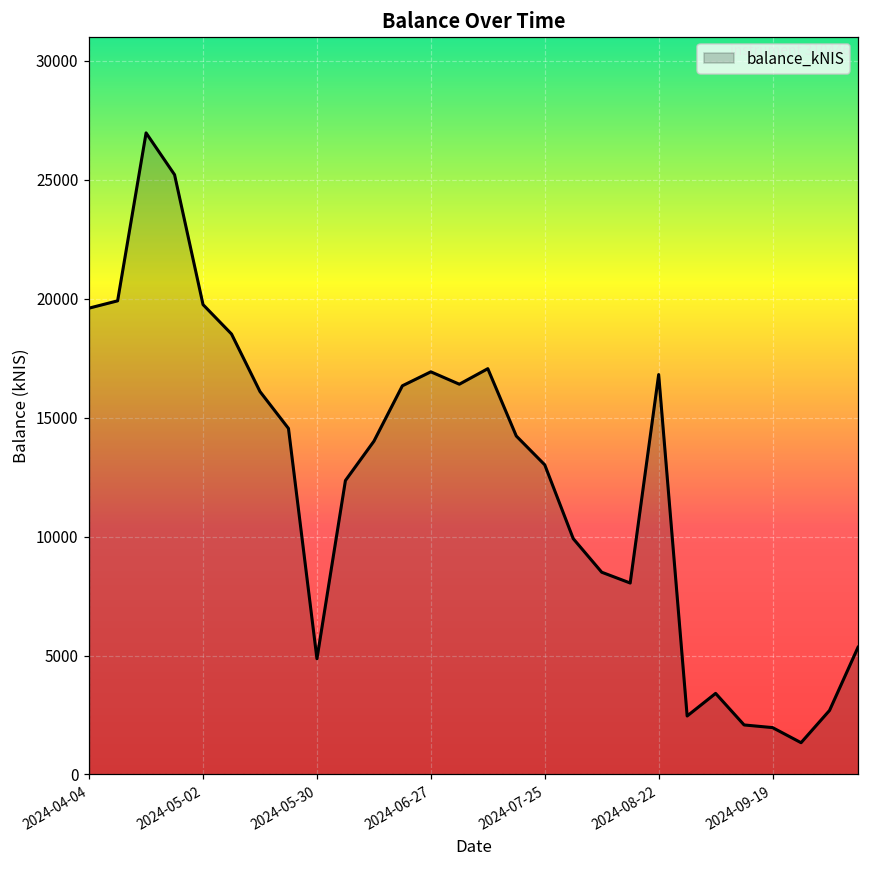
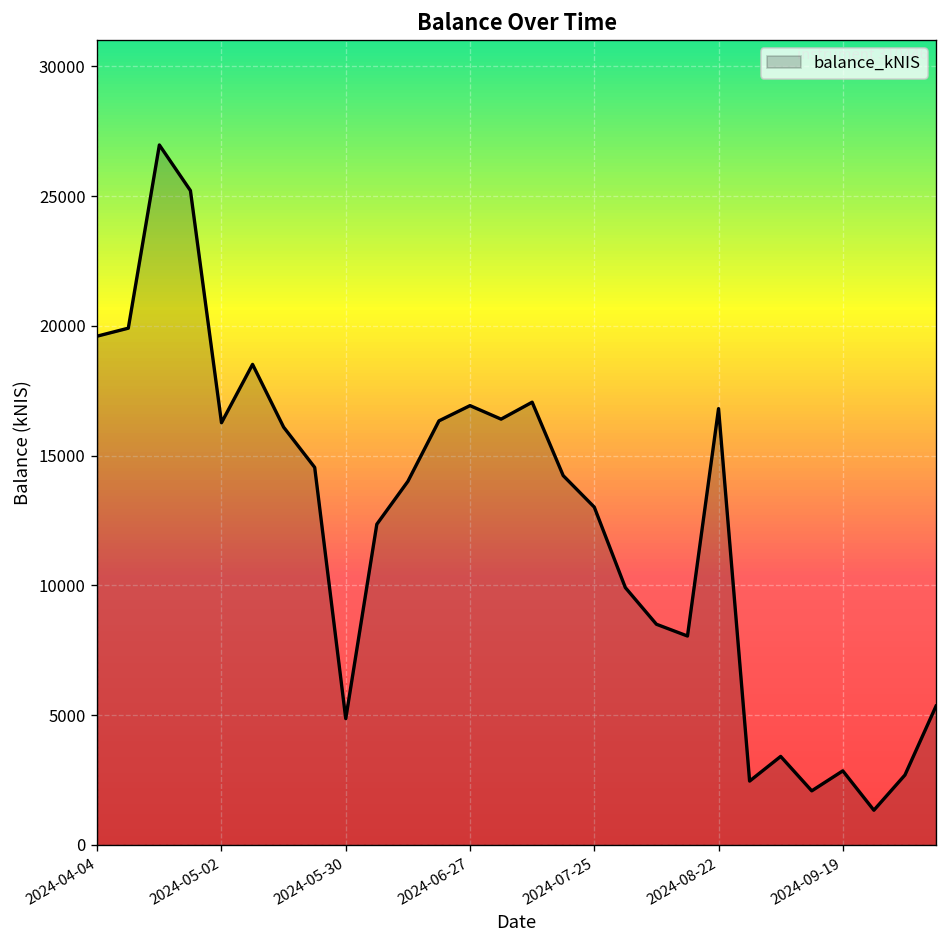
2024-05-02: 19800 -> 16300
2024-09-19: 2000 -> 2900
